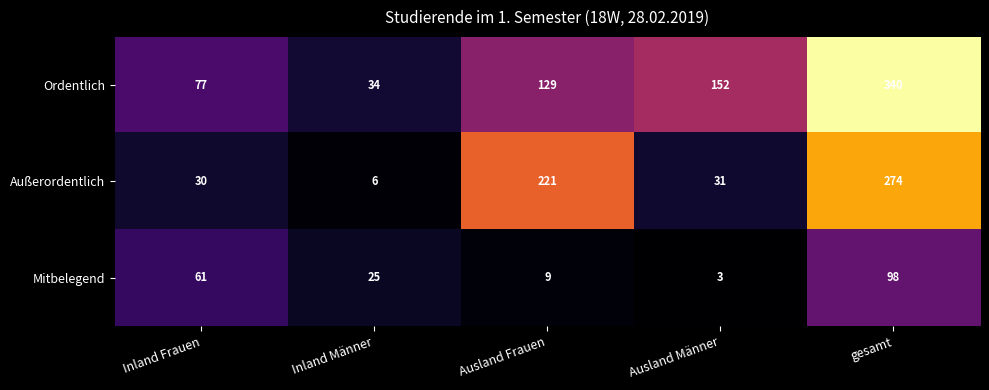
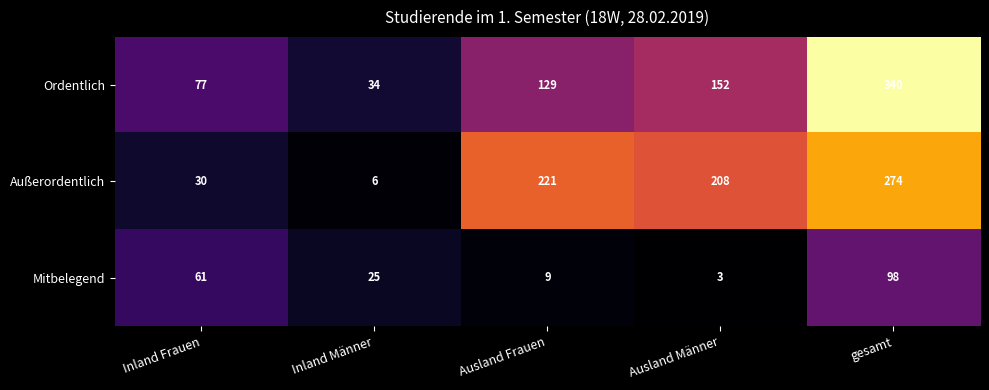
Außerordentlich, Ausland Männer: 31 -> 208
